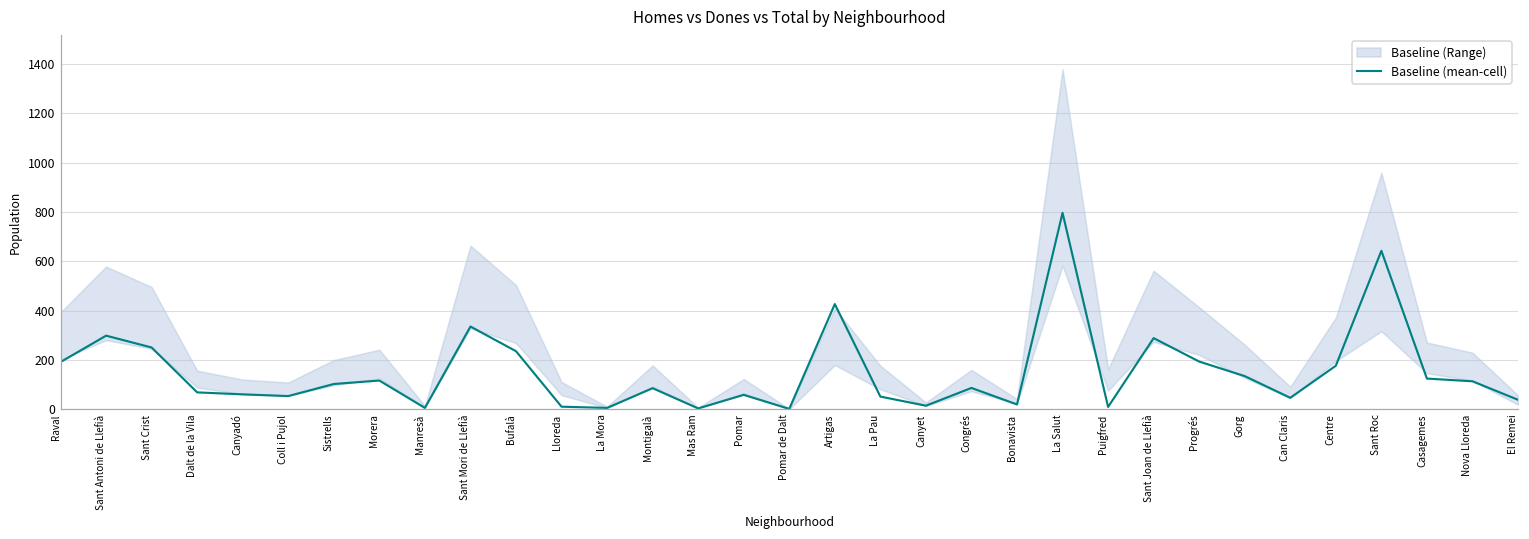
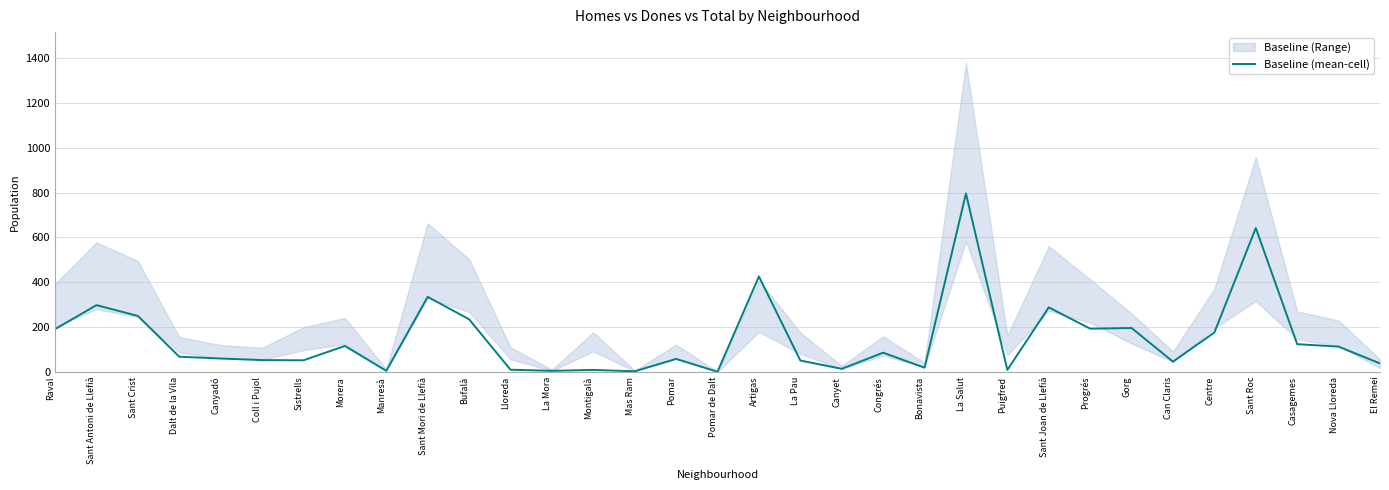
Baseline (mean-cell), Sistrells: 100 -> 50
Baseline (mean-cell), Montigalà: 90 -> 10
Baseline (mean-cell), Gorg: 130 -> 200
